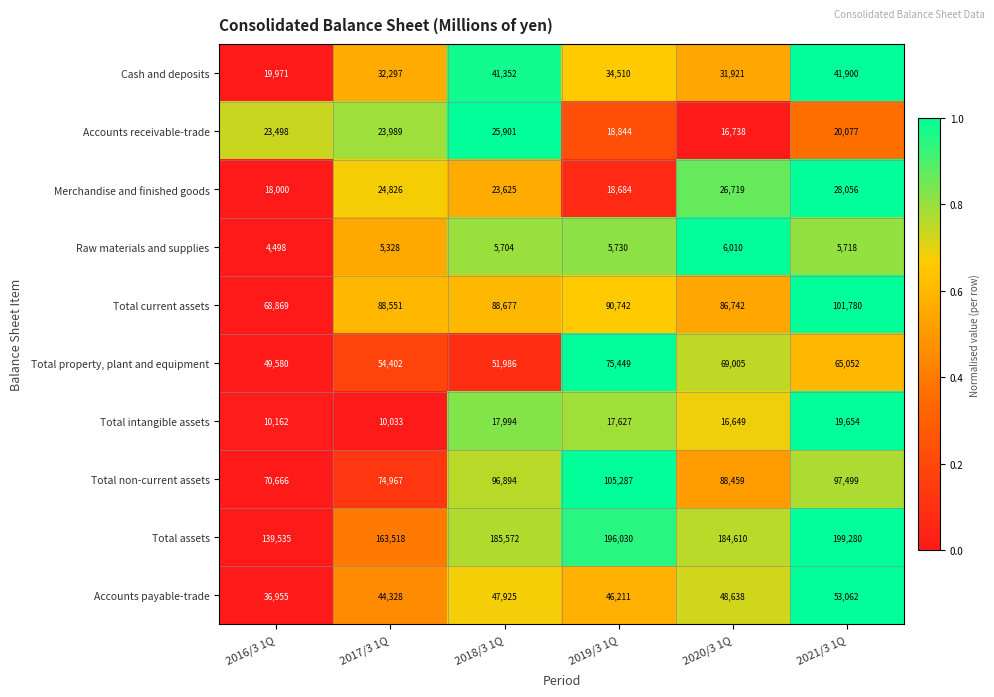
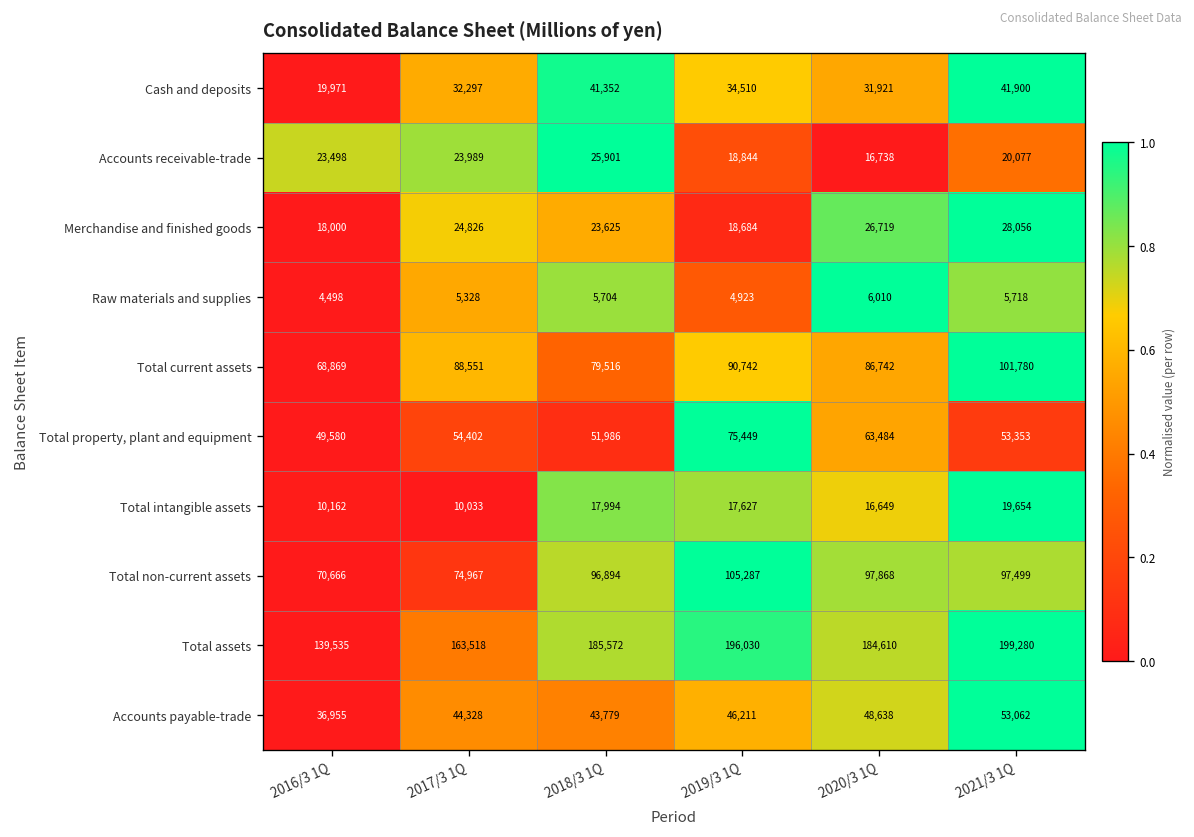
Raw materials and supplies, 2019/3 1Q: 5,730 -> 4,923
Total current assets, 2018/3 1Q: 88,677 -> 79,516
Total property, plant and equipment, 2020/3 1Q: 69,005 -> 63,484
Total property, plant and equipment, 2021/3 1Q: 65,052 -> 53,353
Total non-current assets, 2020/3 1Q: 88,459 -> 97,868
Accounts payable-trade, 2018/3 1Q: 47,925 -> 43,779
